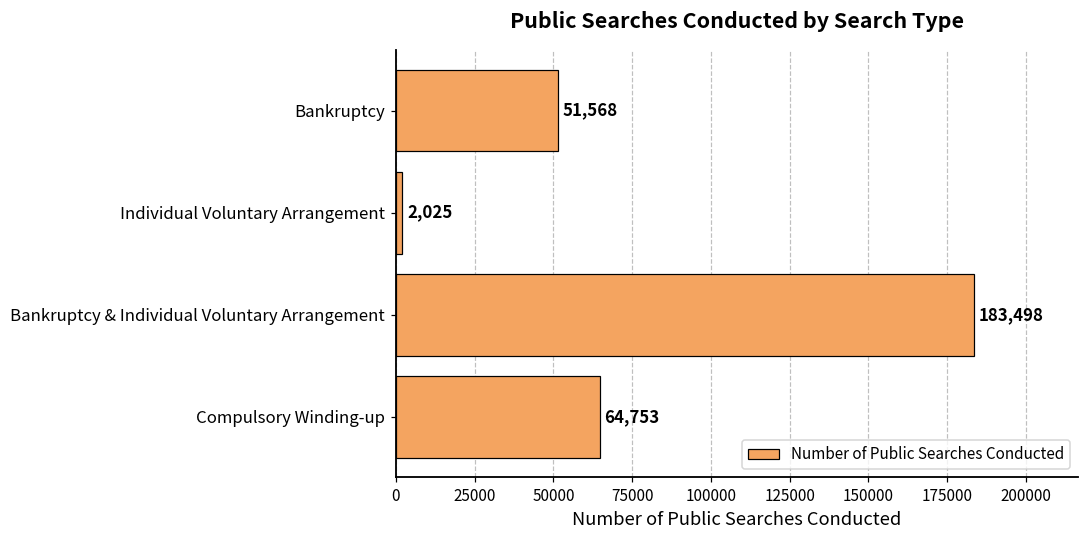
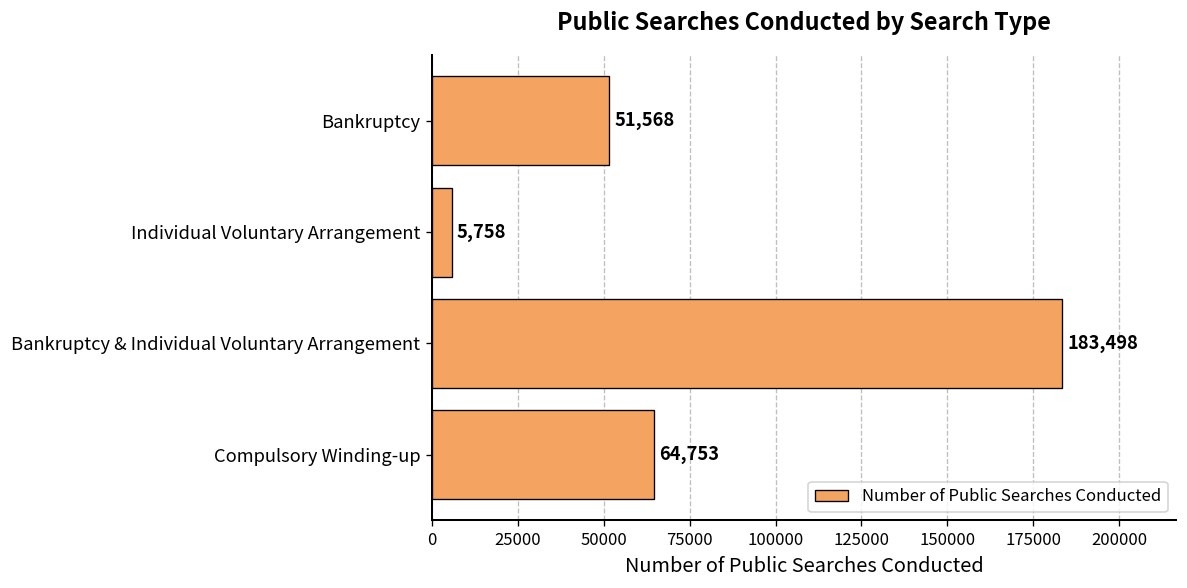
Individual Voluntary Arrangement: 2,025 -> 5,758
